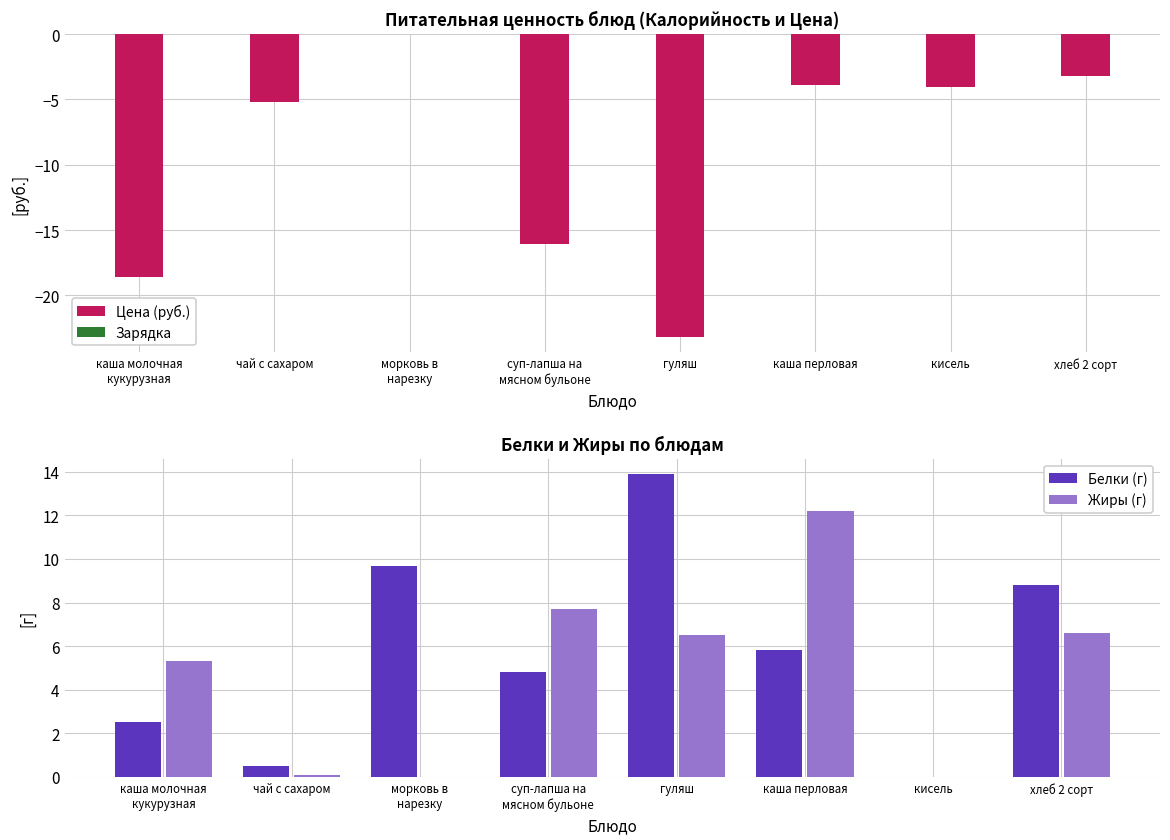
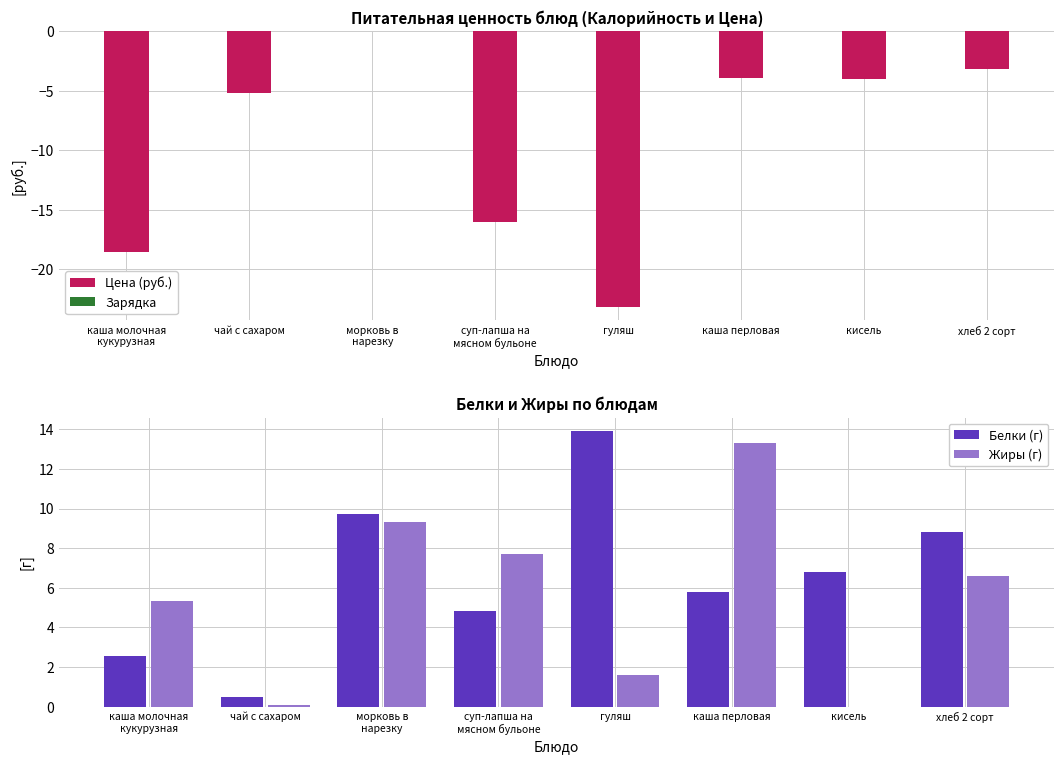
Белки и Жиры по блюдам, Жиры (г), морковь в нарезку: 0.0 -> 9.3
Белки и Жиры по блюдам, Жиры (г), гуляш: 6.5 -> 1.6
Белки и Жиры по блюдам, Жиры (г), каша перловая: 12.2 -> 13.3
Белки и Жиры по блюдам, Белки (г), кисель: 0.0 -> 6.8
